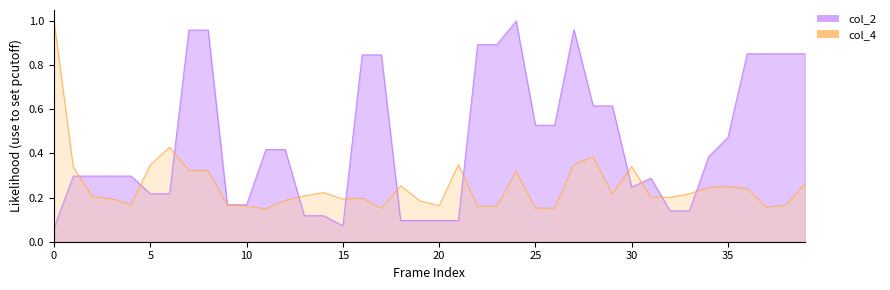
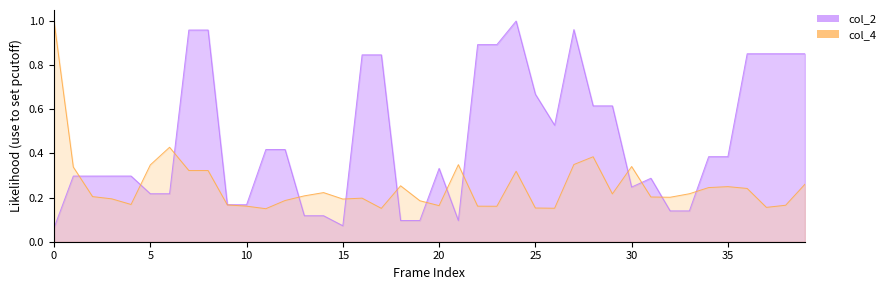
col_2, 20: 0.10 -> 0.33
col_2, 25: 0.53 -> 0.67
col_2, 35: 0.47 -> 0.39
